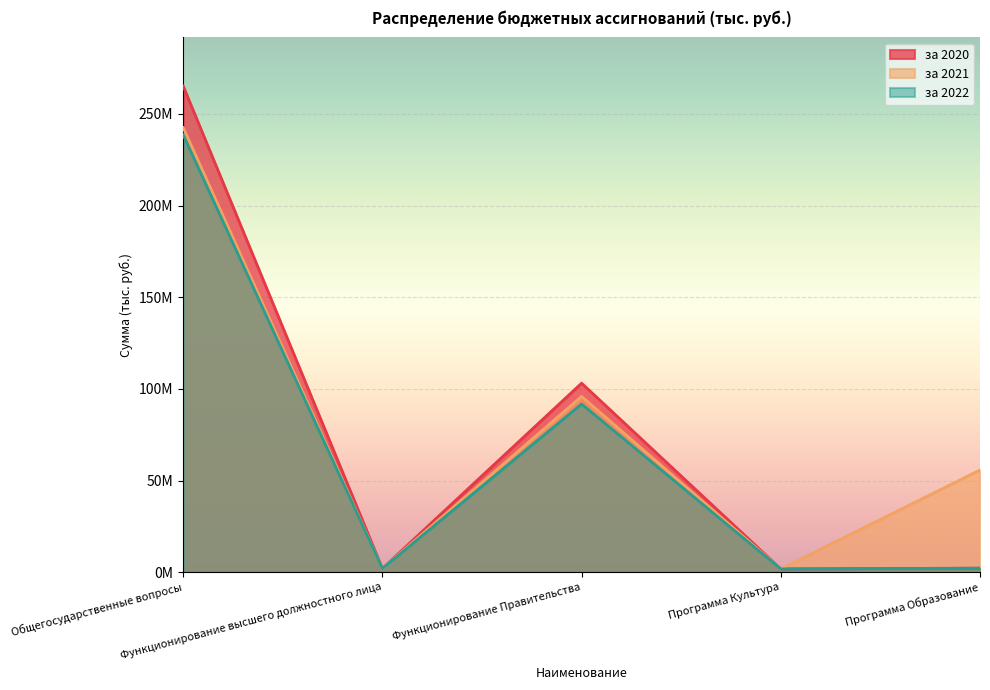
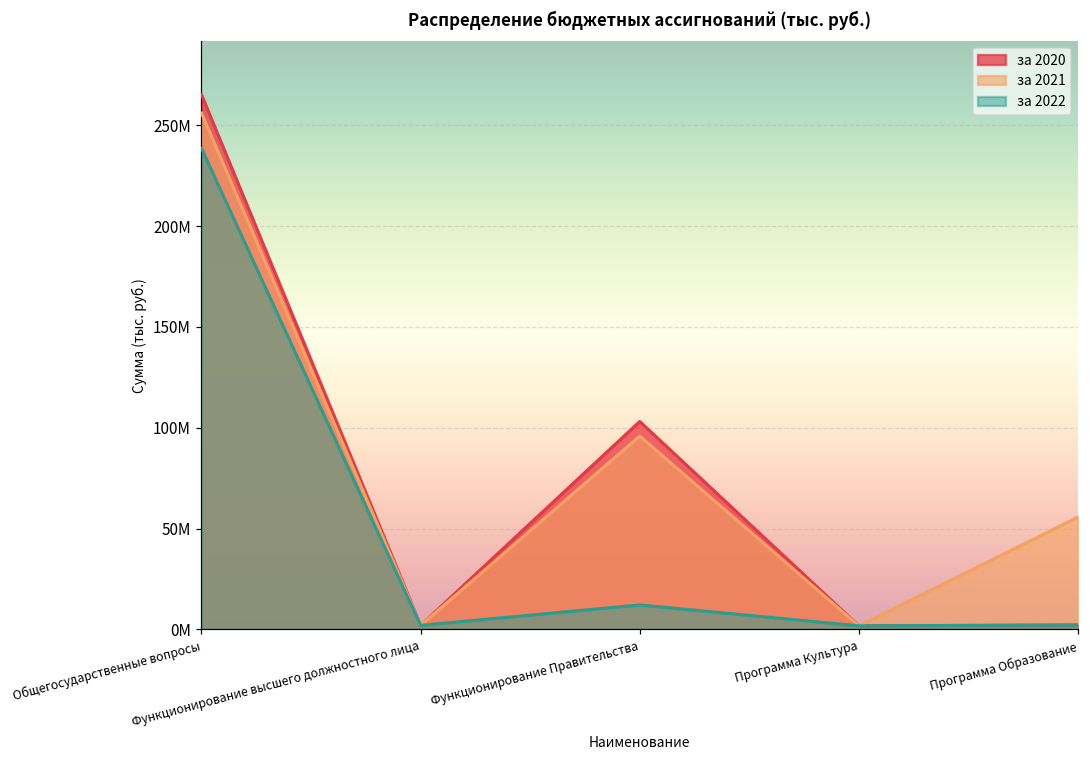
за 2021, Общегосударственные вопросы: 243000000 -> 256000000
за 2022, Функционирование Правительства: 92000000 -> 12000000
